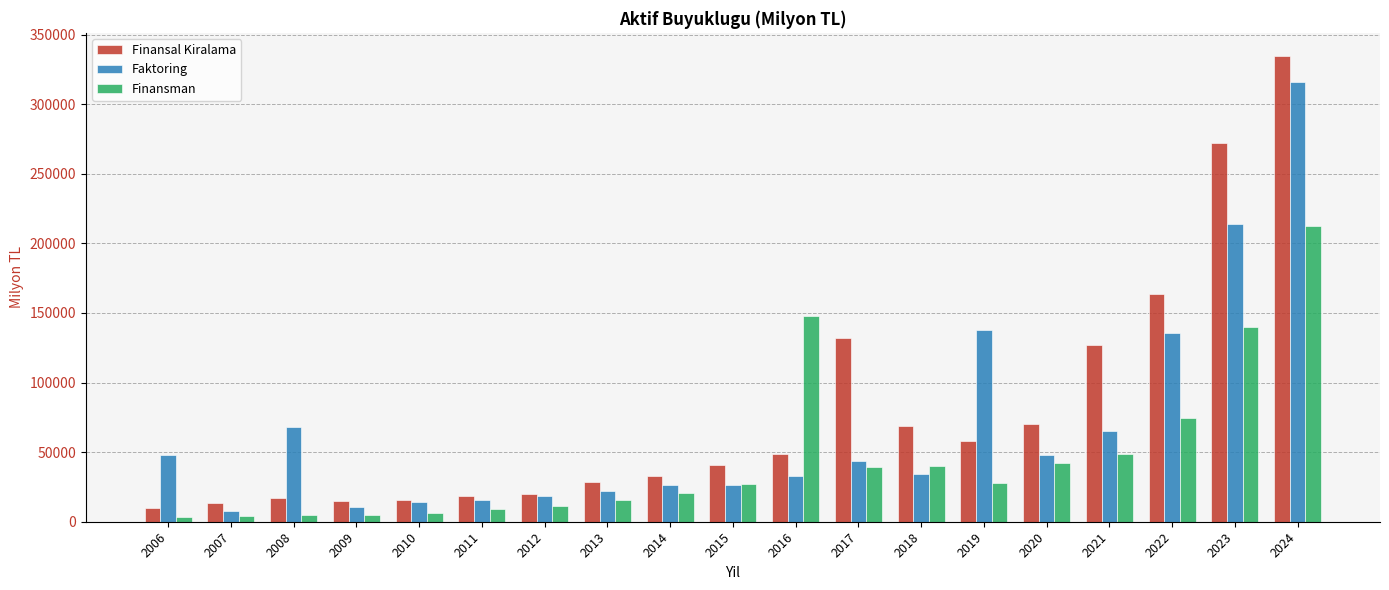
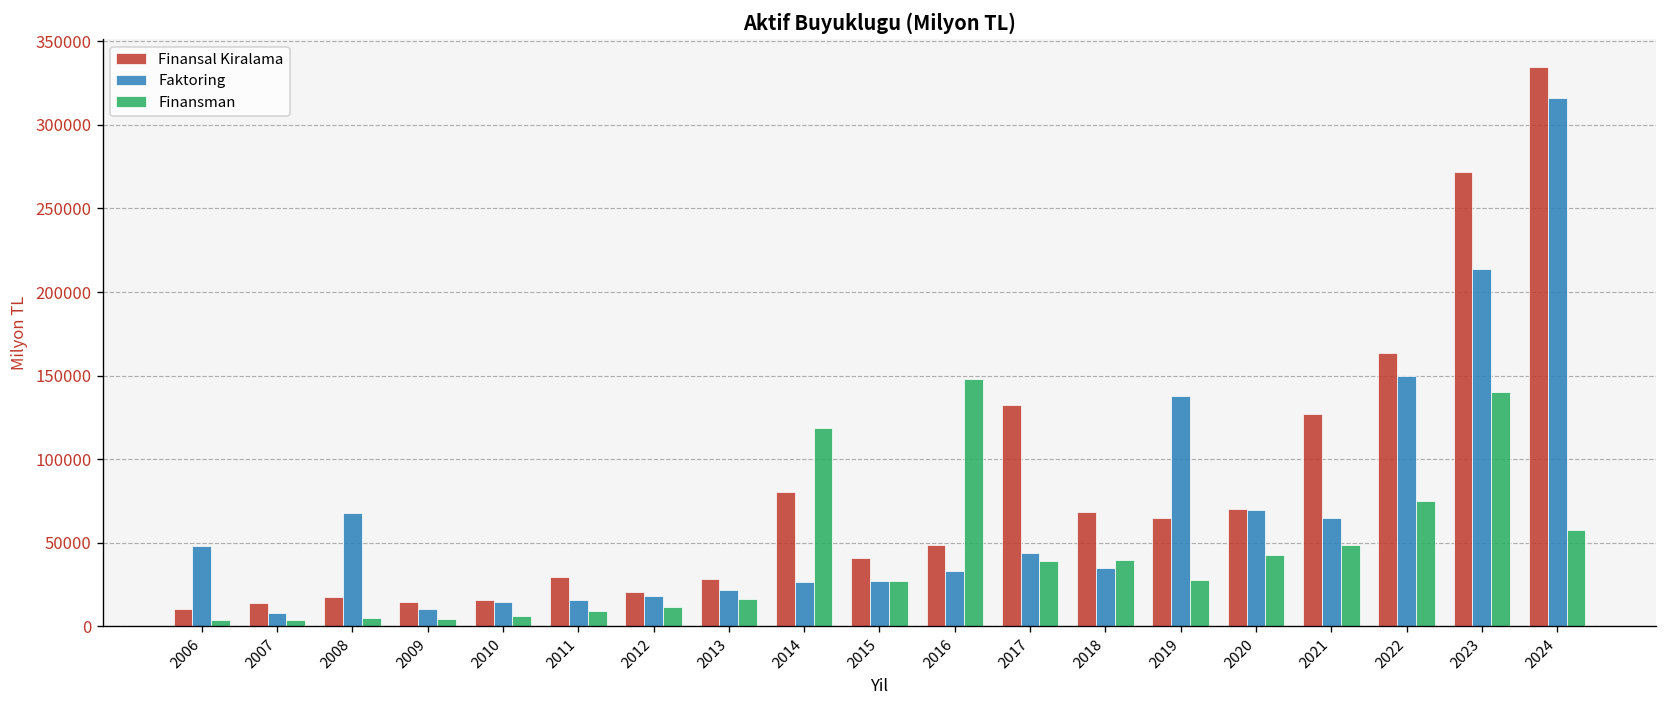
Finansal Kiralama, 2011: 19000 -> 29000
Finansal Kiralama, 2014: 33000 -> 80000
Finansman, 2014: 20000 -> 119000
Finansal Kiralama, 2019: 58000 -> 64000
Faktoring, 2020: 48000 -> 70000
Faktoring, 2022: 136000 -> 150000
Finansman, 2024: 213000 -> 57000
